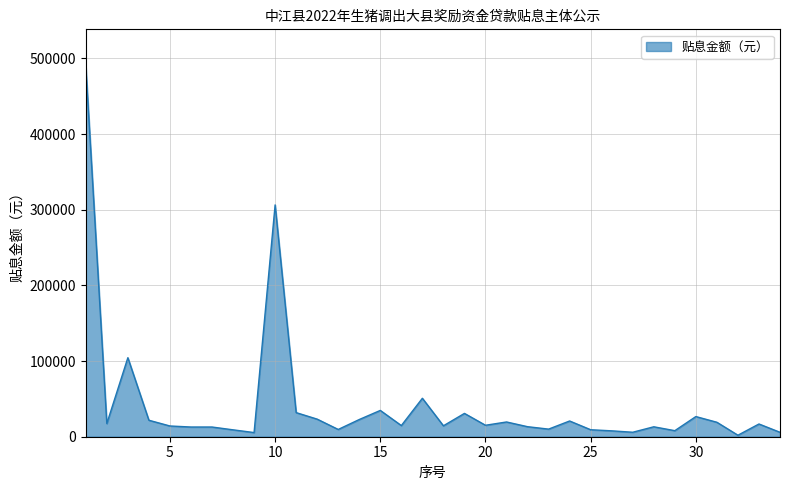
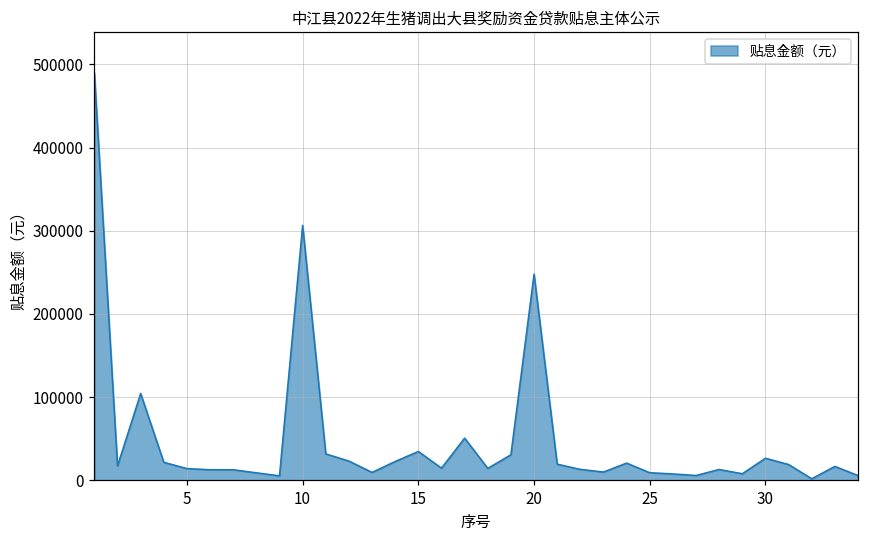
20: 20000 -> 250000
